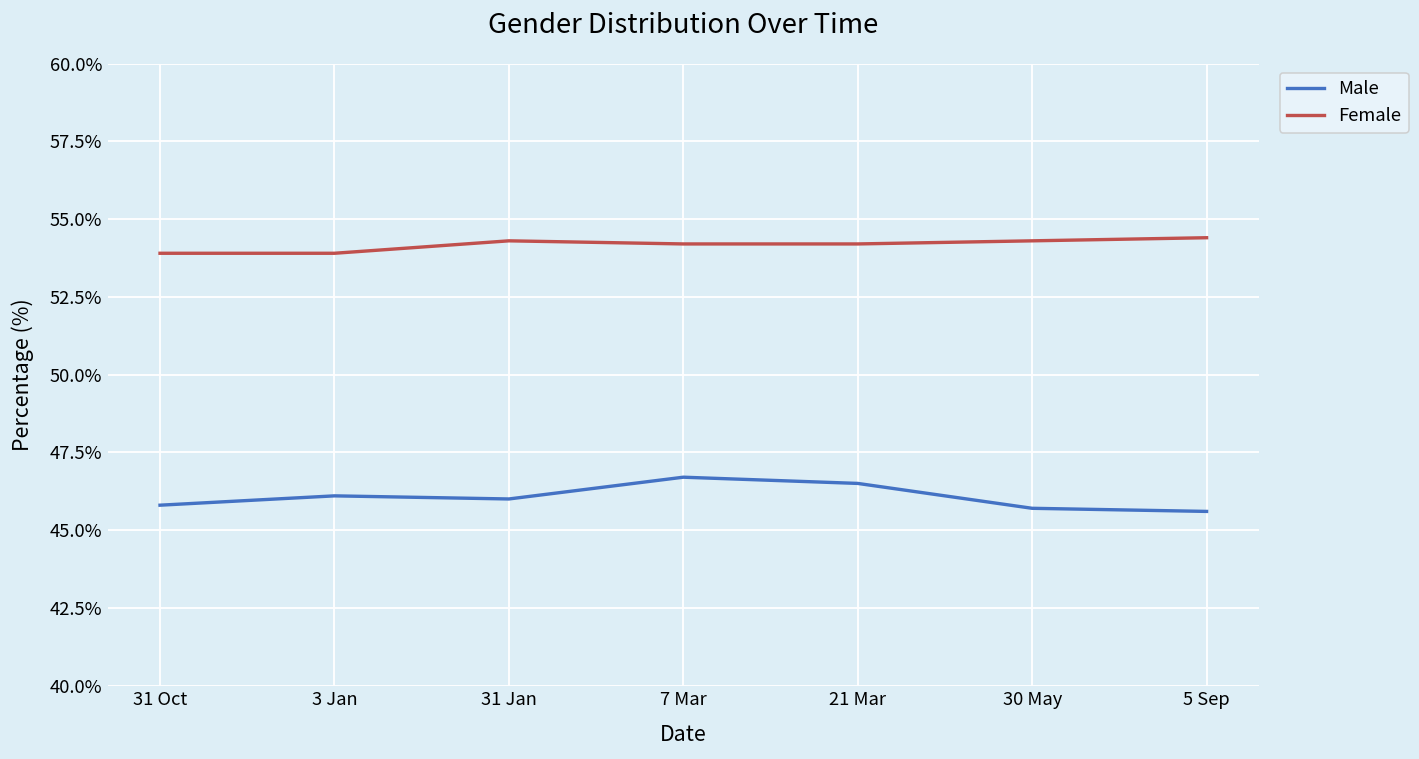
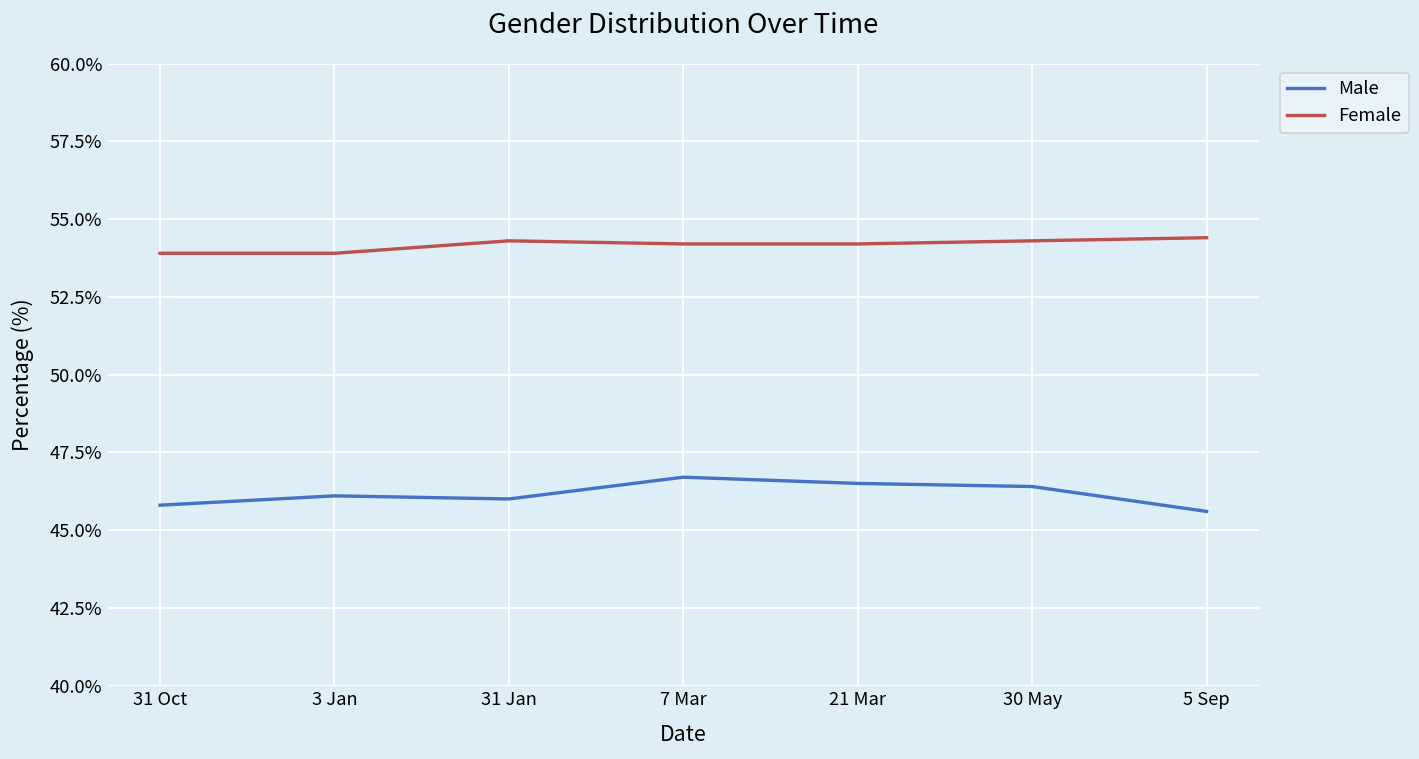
Male, 30 May: 45.7% -> 46.4%
